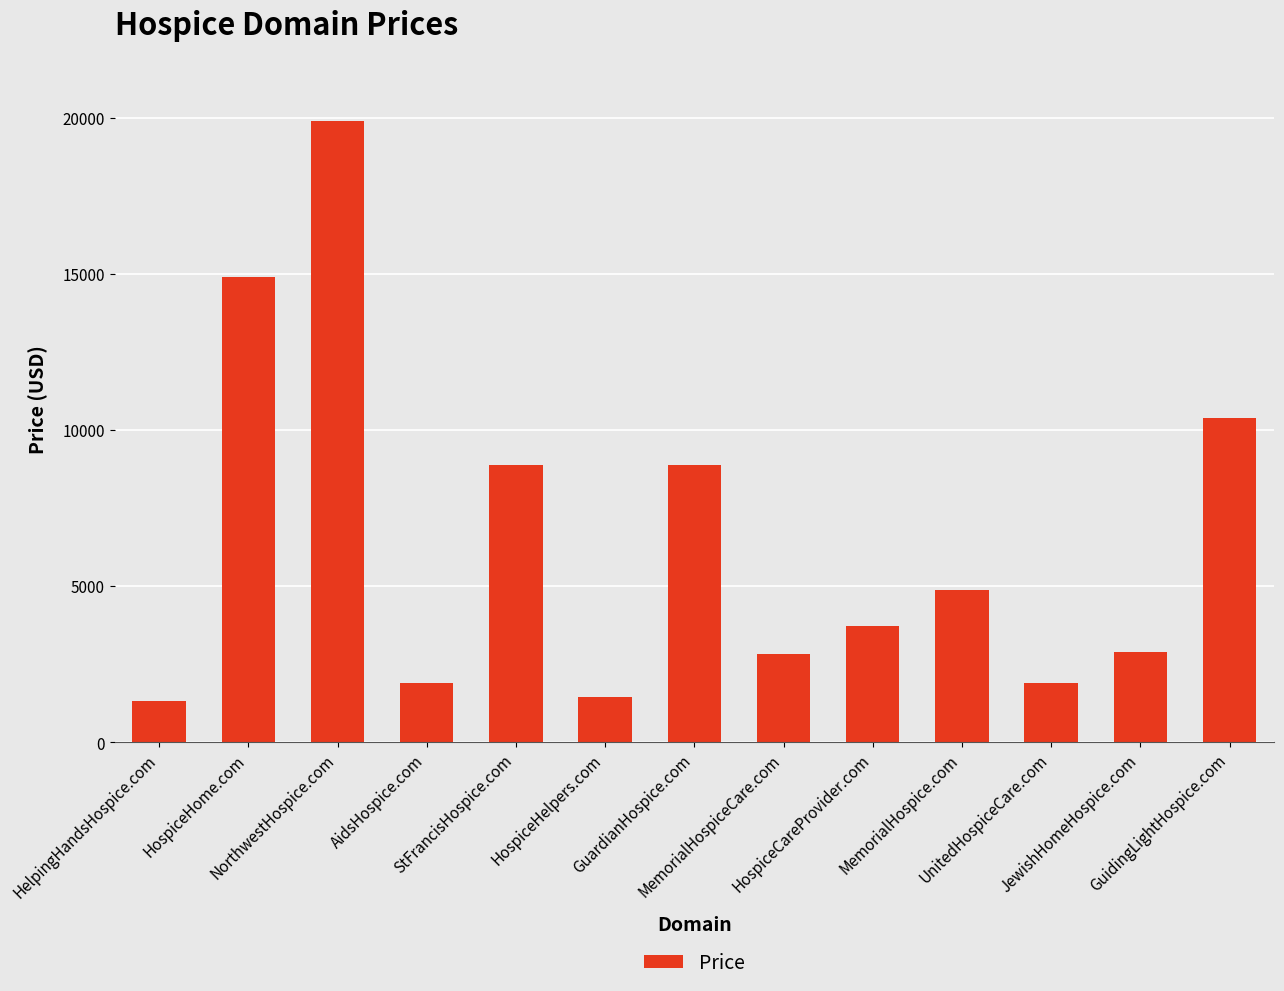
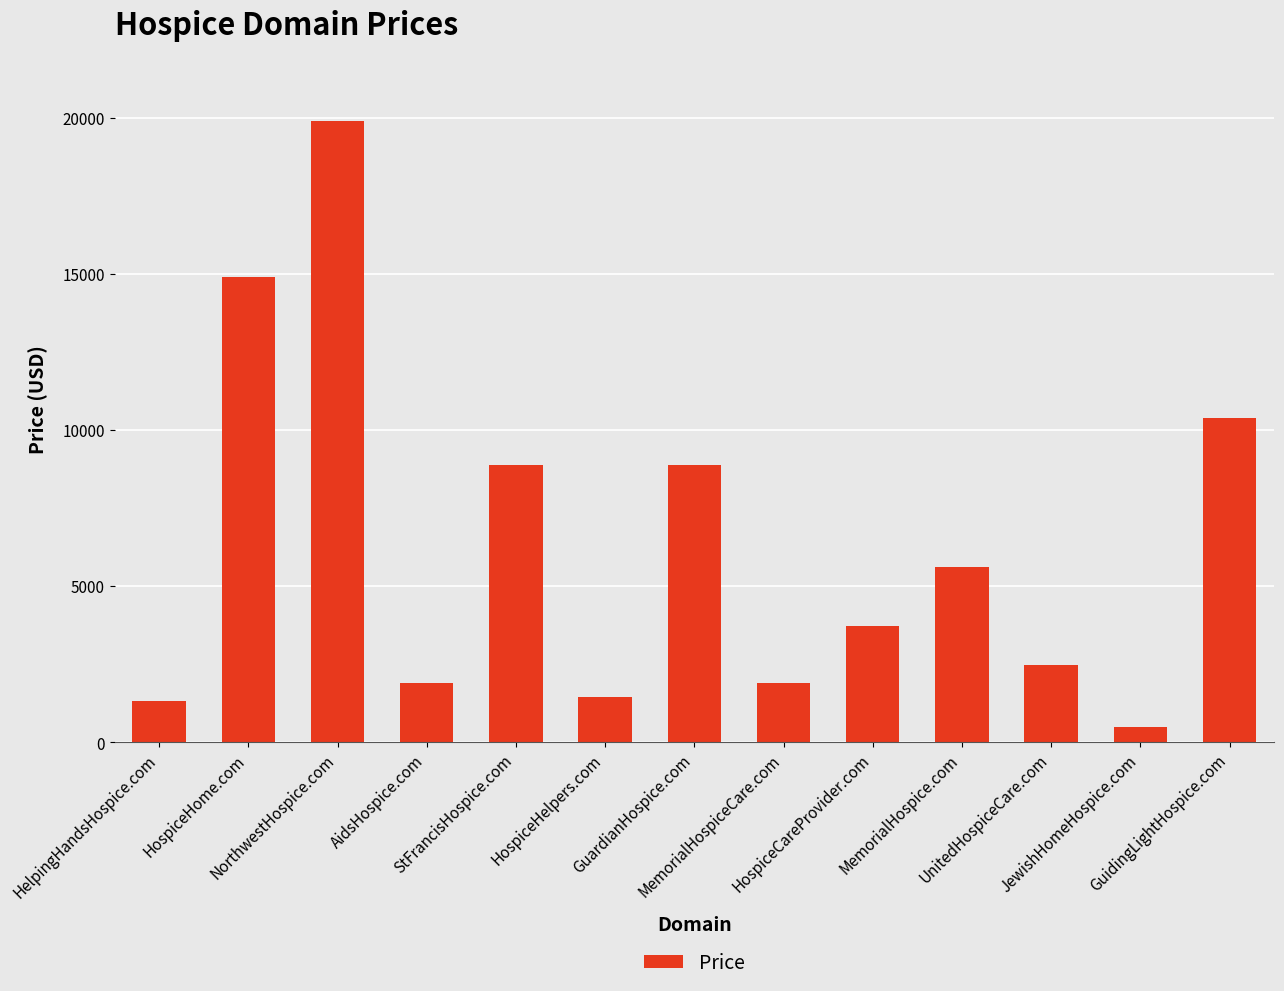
MemorialHospiceCare.com: 2800 -> 1900
MemorialHospice.com: 4900 -> 5600
UnitedHospiceCare.com: 1900 -> 2500
JewishHomeHospice.com: 2900 -> 500
